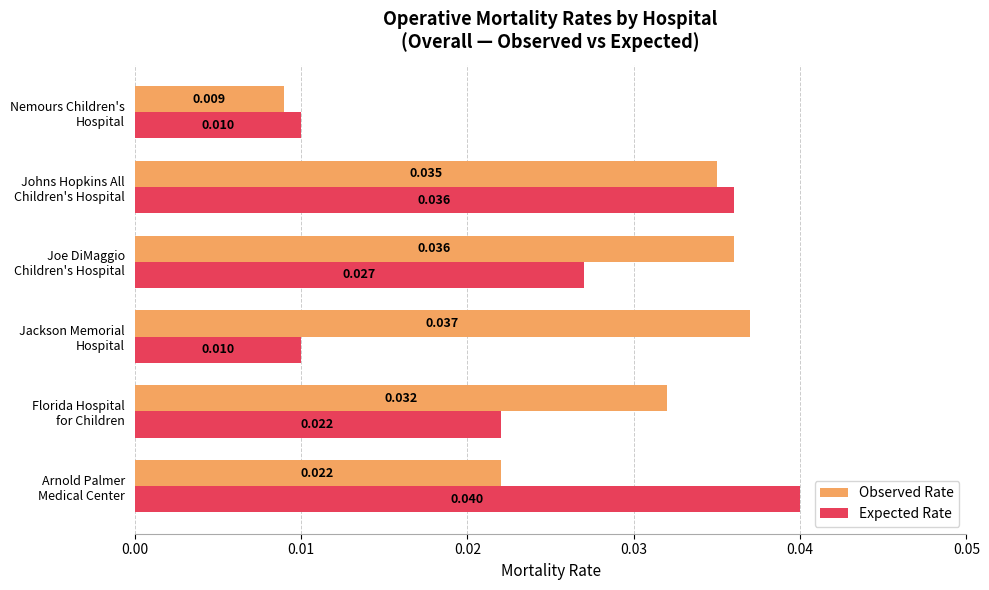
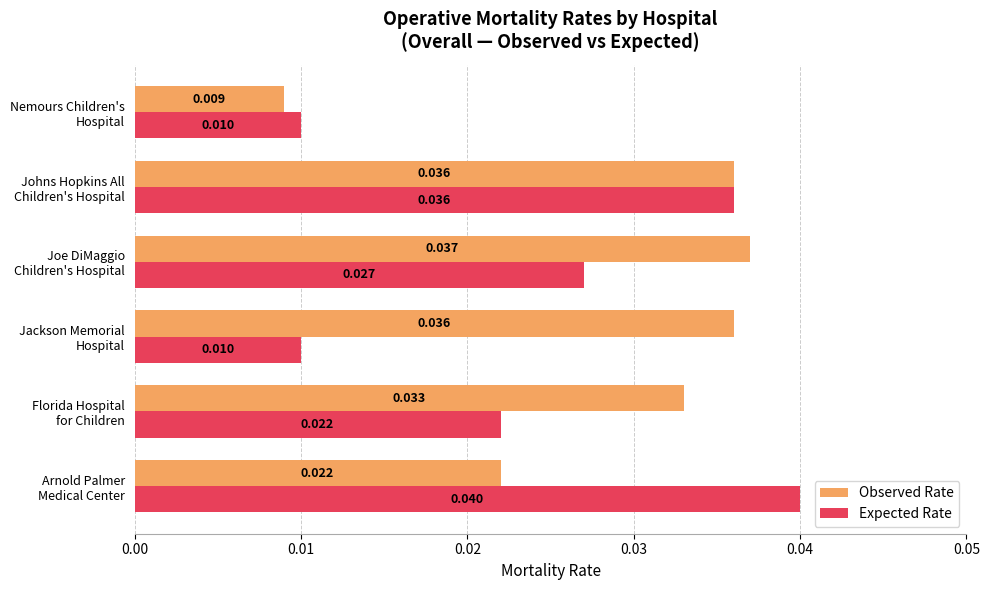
Observed Rate, Johns Hopkins All Children's Hospital: 0.035 -> 0.036
Observed Rate, Joe DiMaggio Children's Hospital: 0.036 -> 0.037
Observed Rate, Jackson Memorial Hospital: 0.037 -> 0.036
Observed Rate, Florida Hospital for Children: 0.032 -> 0.033
